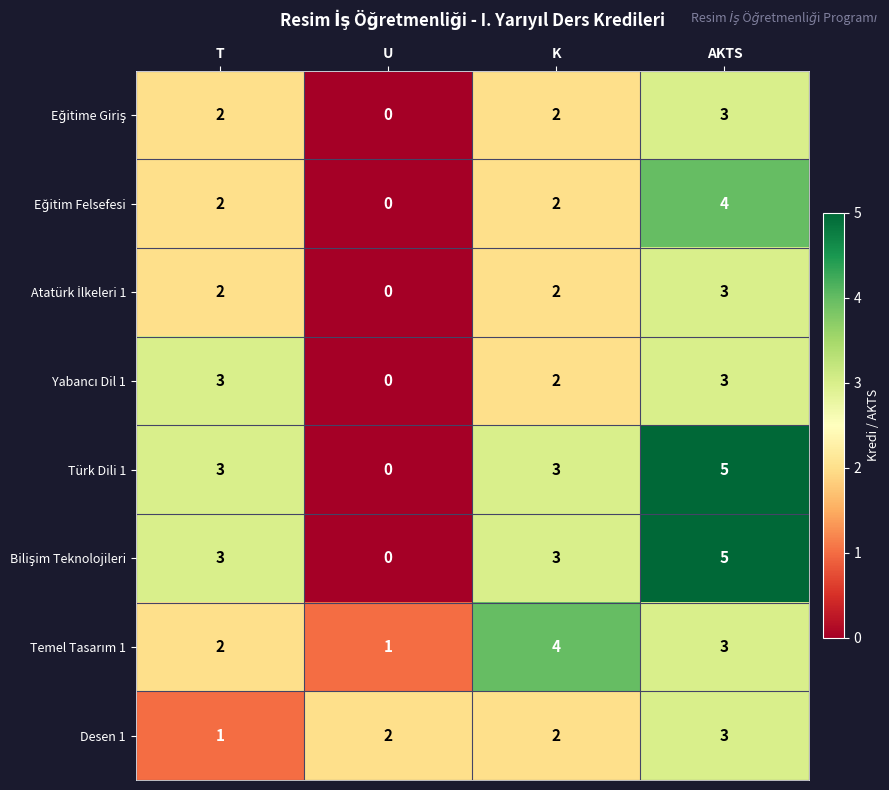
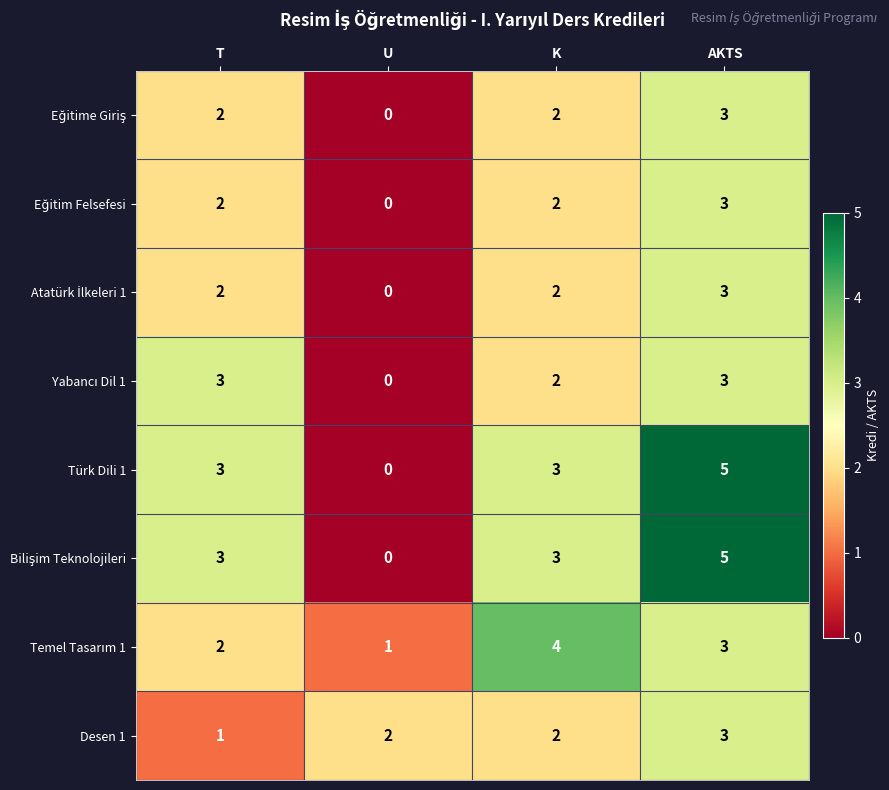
Eğitim Felsefesi, AKTS: 4 -> 3
